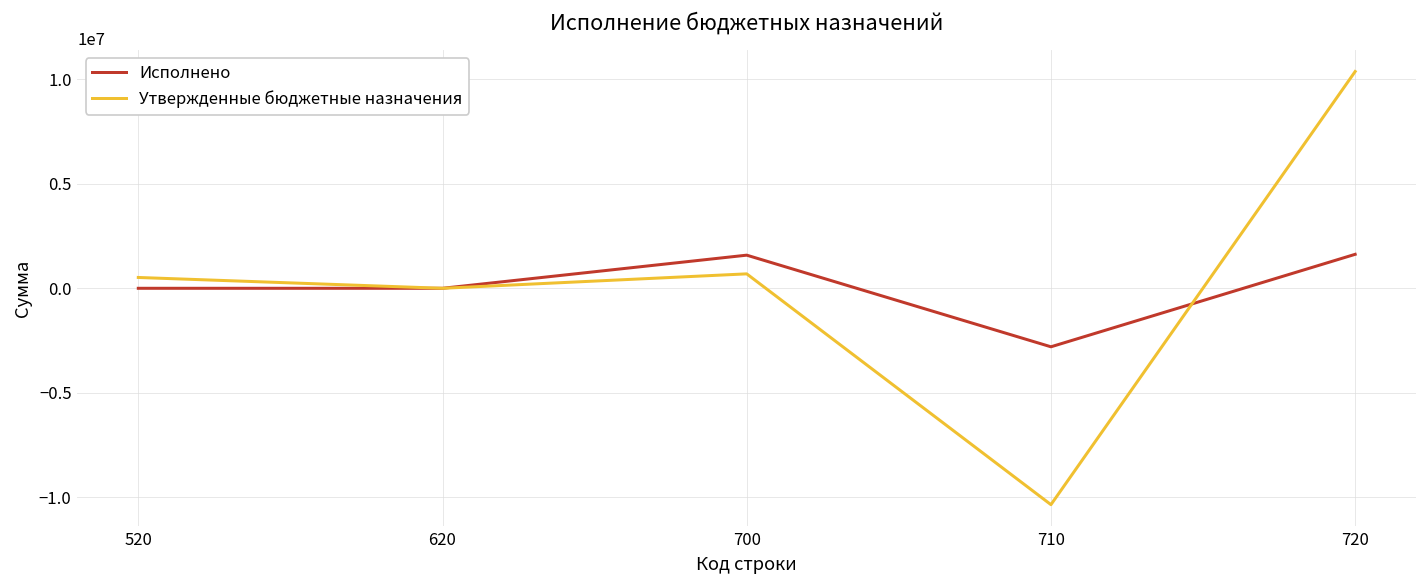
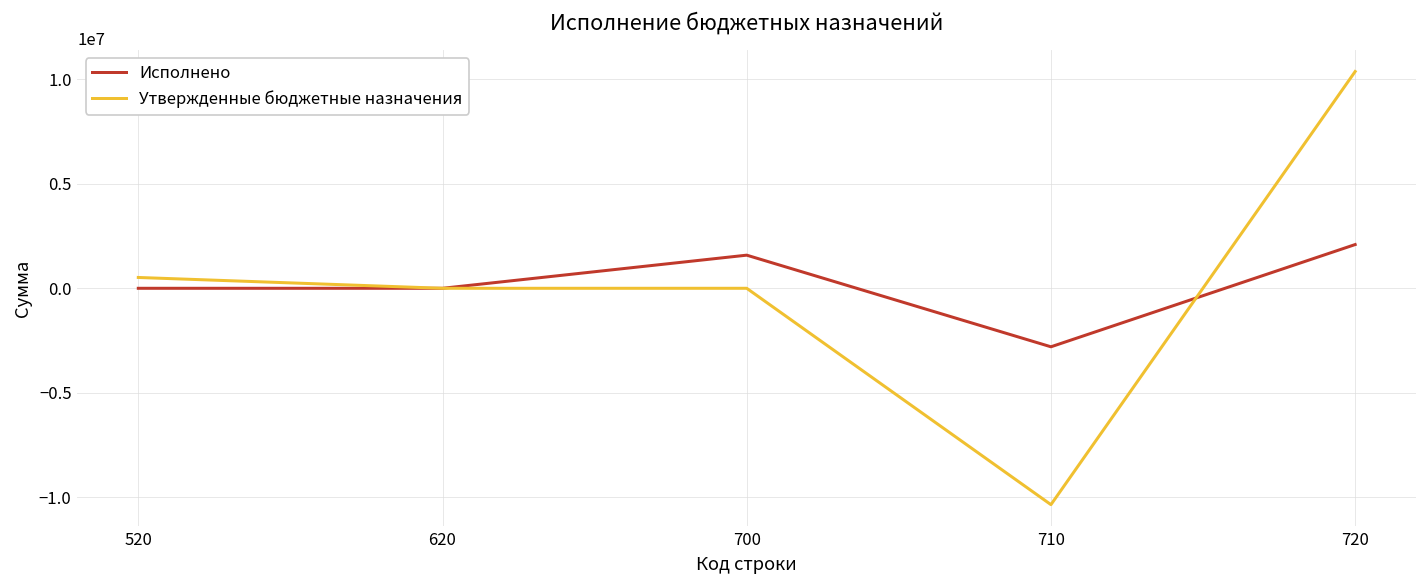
Утвержденные бюджетные назначения, 700: 700000 -> 0
Исполнено, 720: 1600000 -> 2100000
